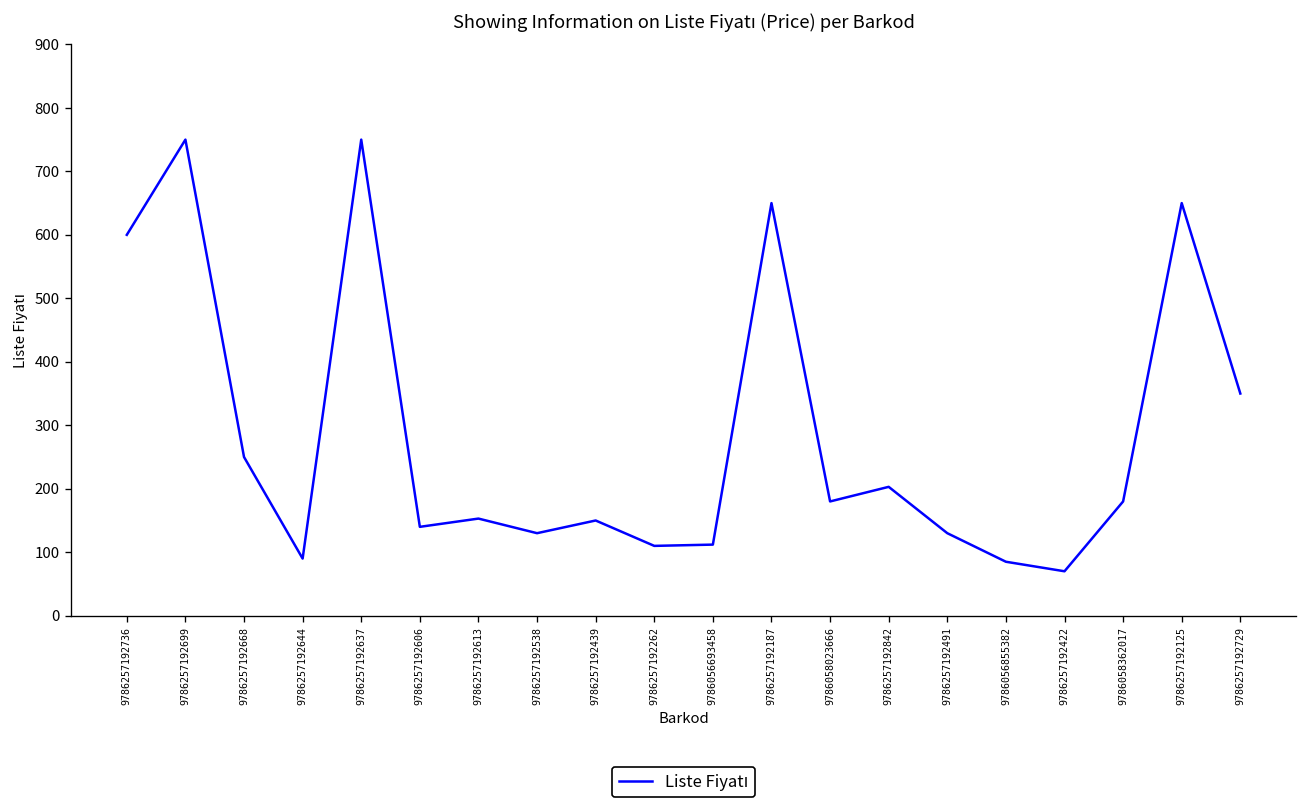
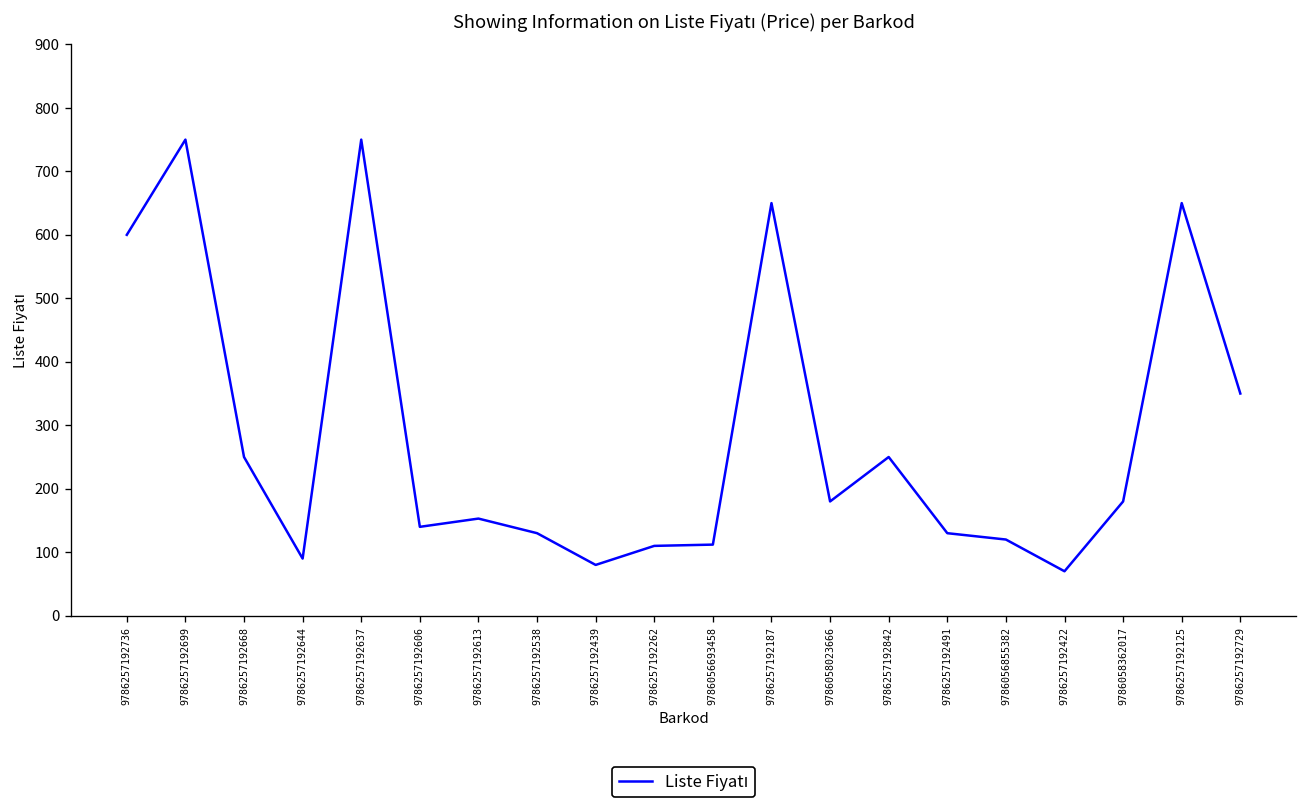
9786257192439: 150 -> 80
9786257192842: 200 -> 250
9786056855382: 90 -> 120
